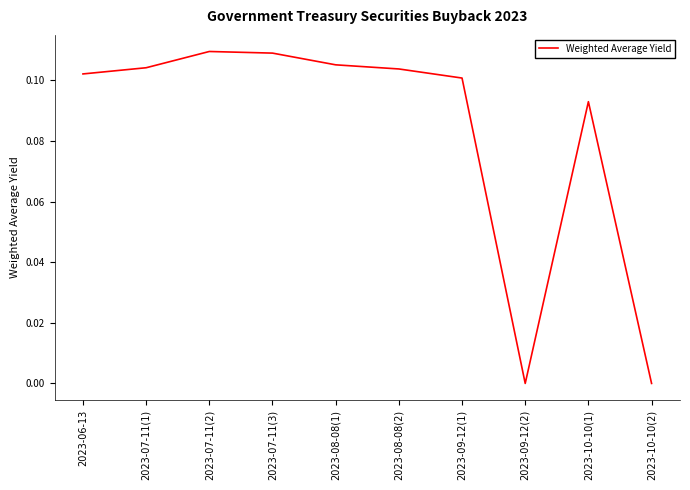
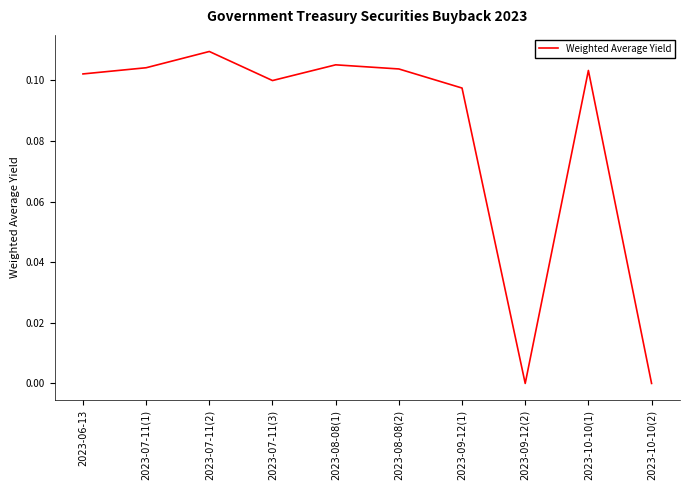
2023-07-11(3): 0.109 -> 0.100
2023-09-12(1): 0.101 -> 0.098
2023-10-10(1): 0.093 -> 0.103
